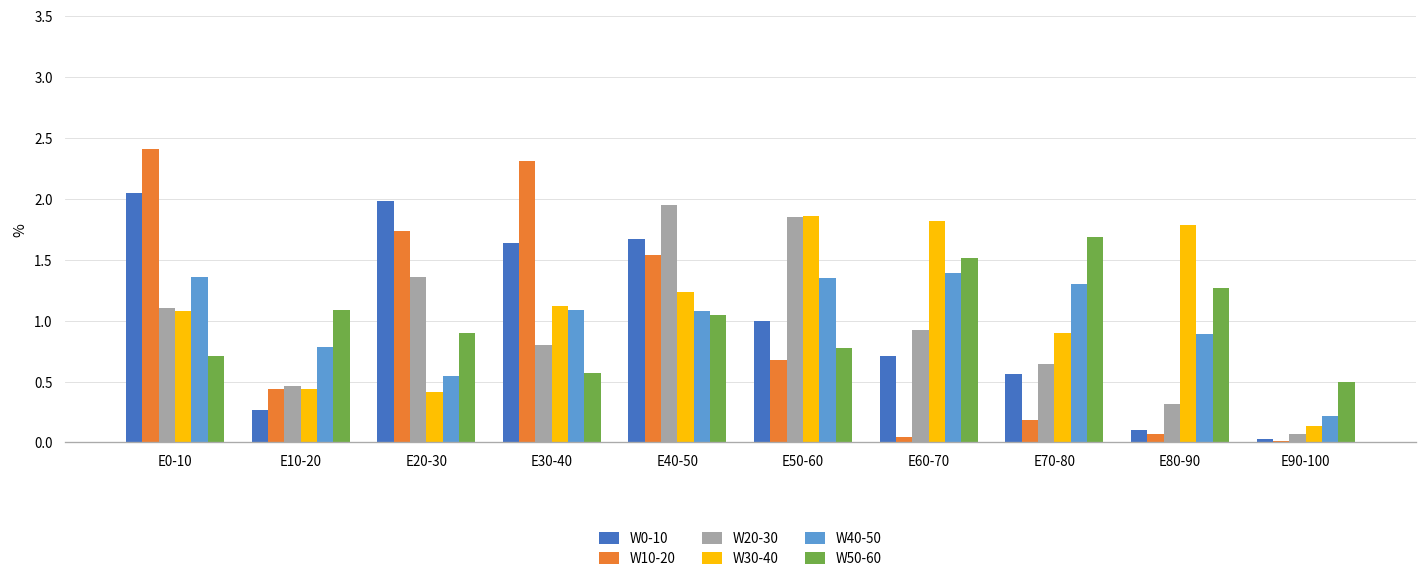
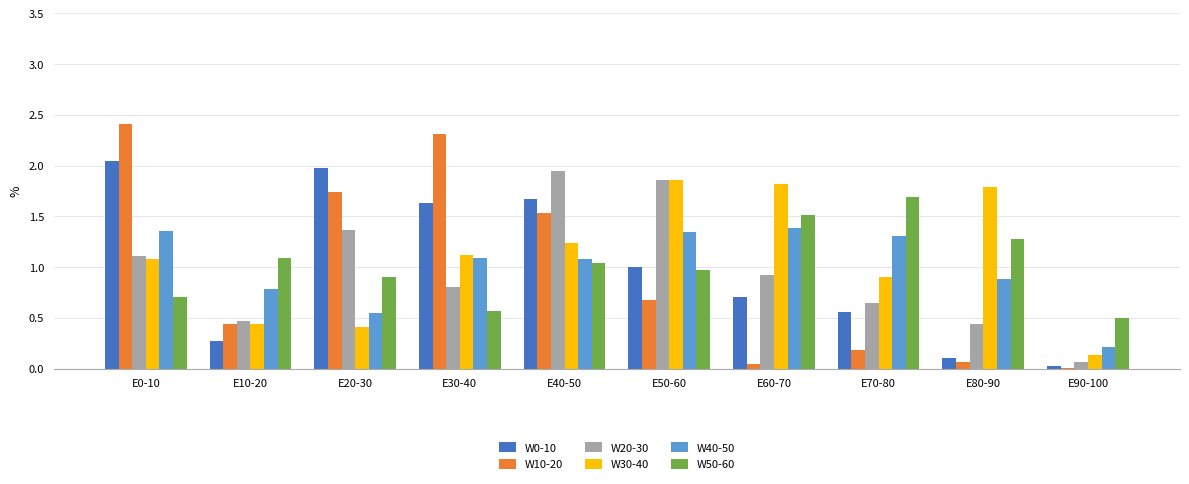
W50-60, E50-60: 0.78 -> 0.97
W20-30, E80-90: 0.32 -> 0.44
